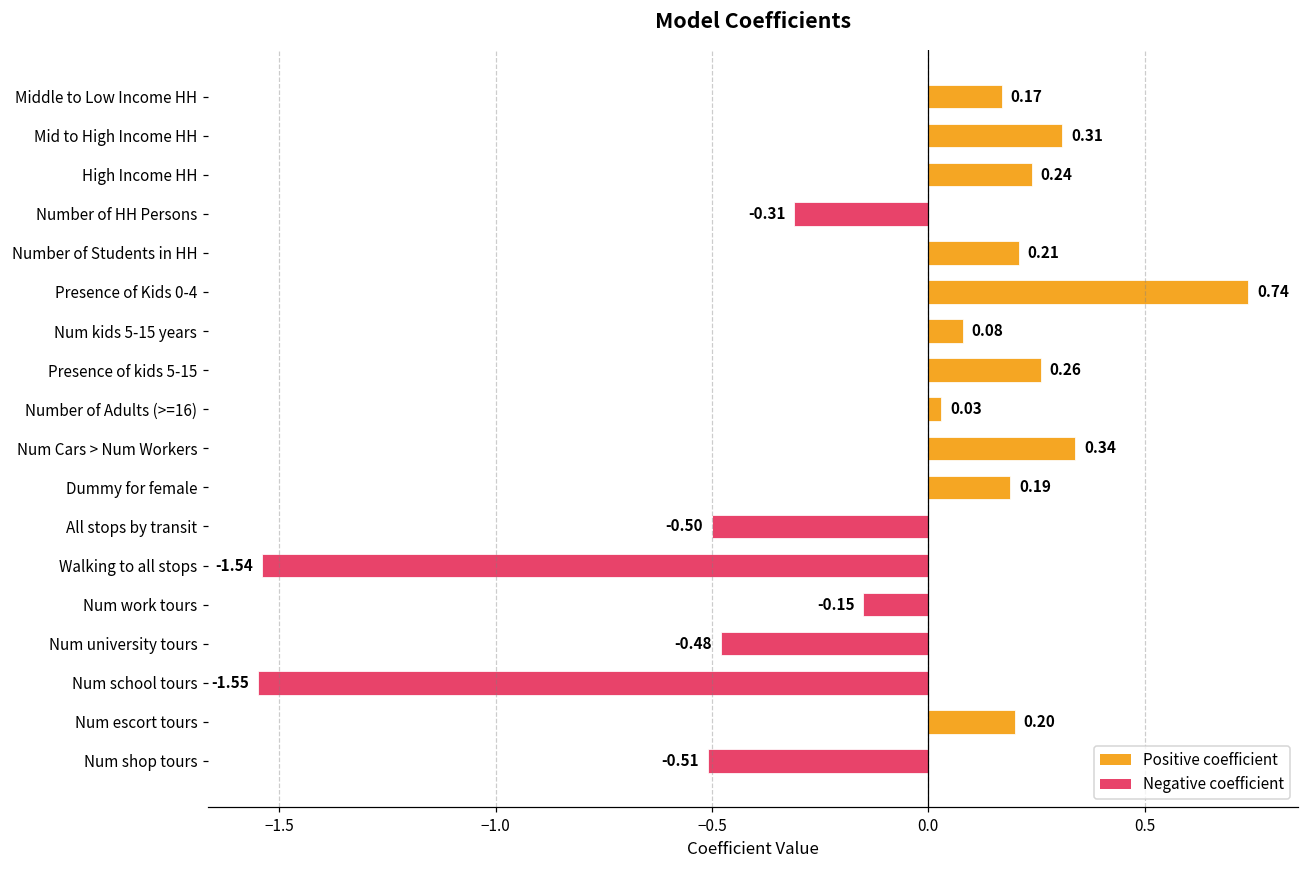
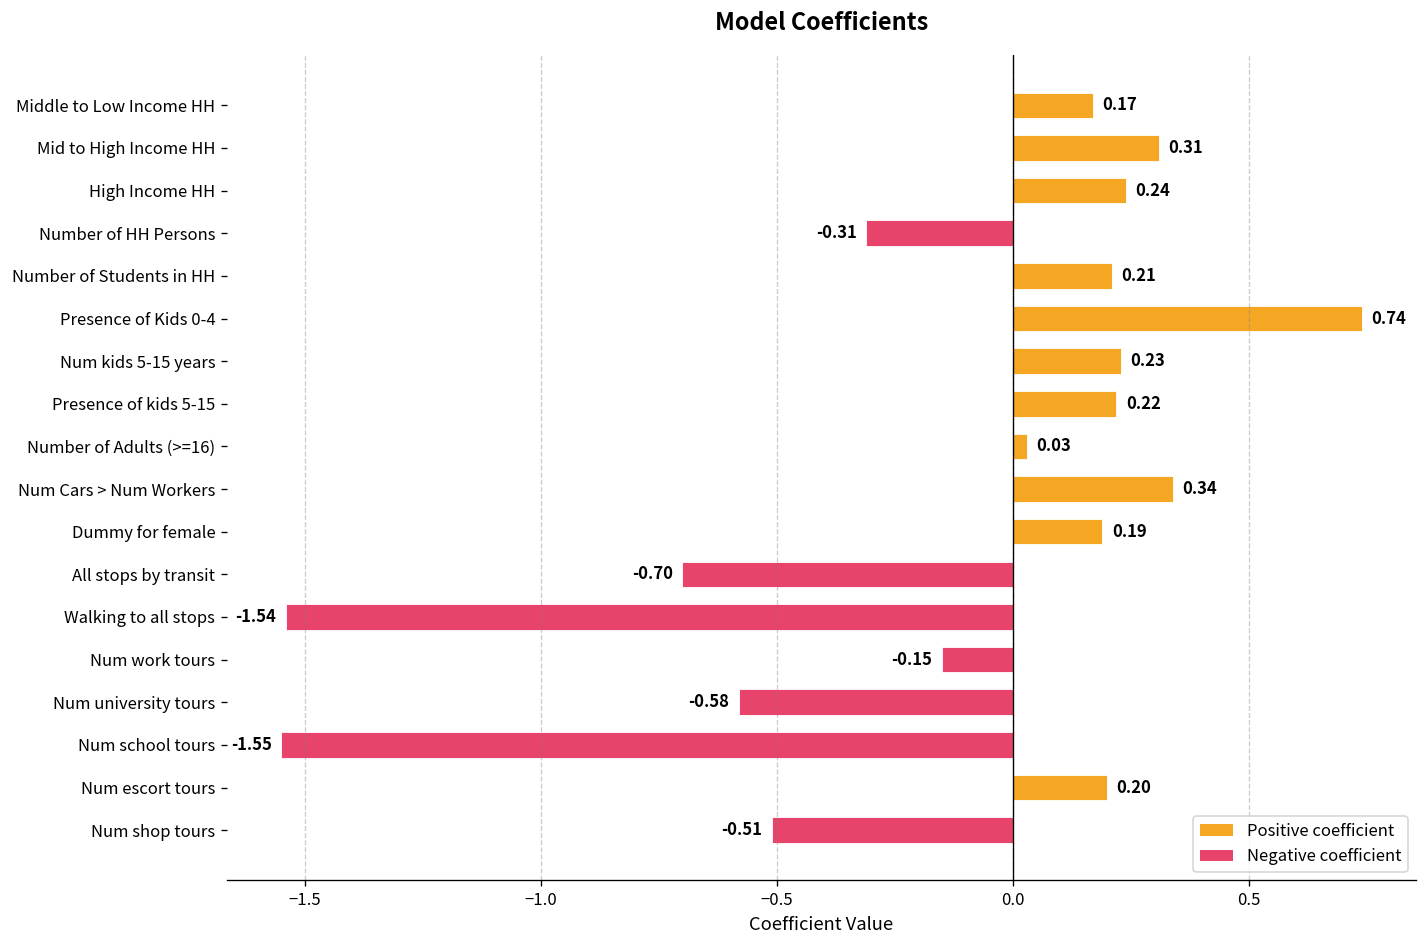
Num kids 5-15 years: 0.08 -> 0.23
Presence of kids 5-15: 0.26 -> 0.22
All stops by transit: -0.50 -> -0.70
Num university tours: -0.48 -> -0.58
